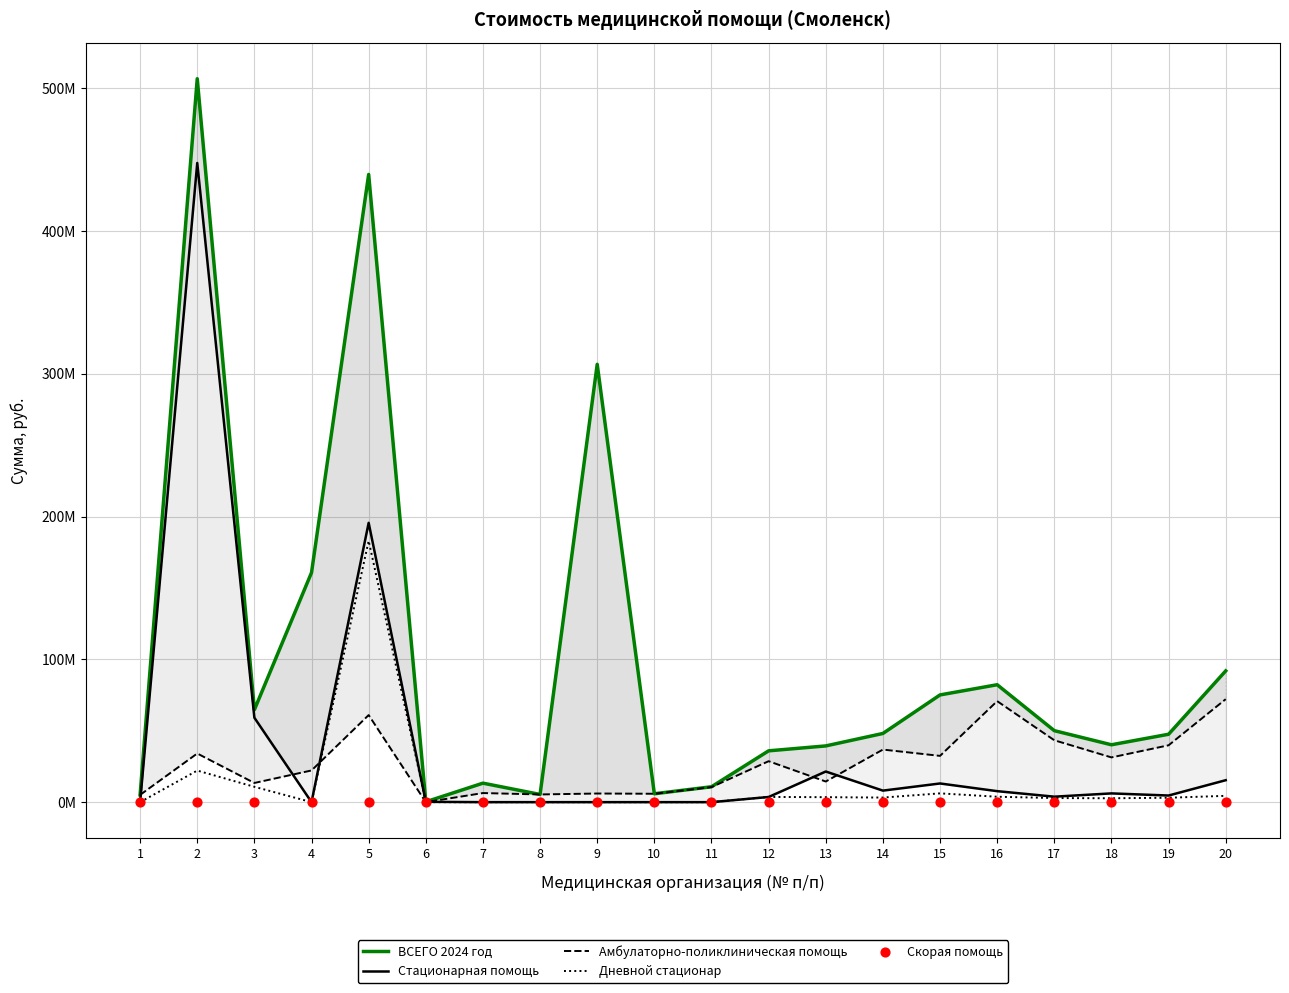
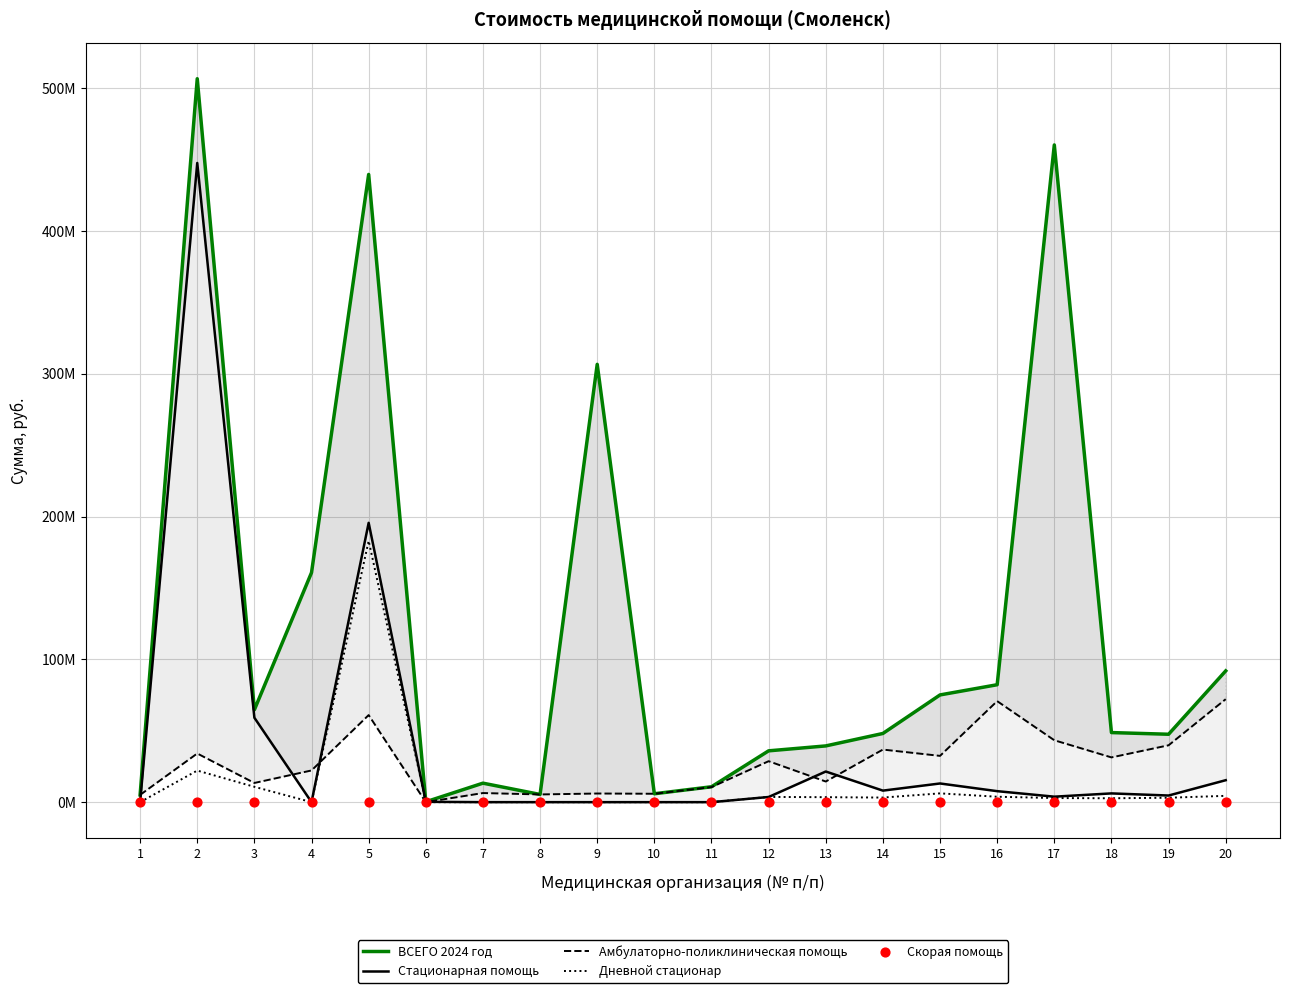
ВСЕГО 2024 год, 17: 50000000 -> 460000000
ВСЕГО 2024 год, 18: 40000000 -> 49000000
